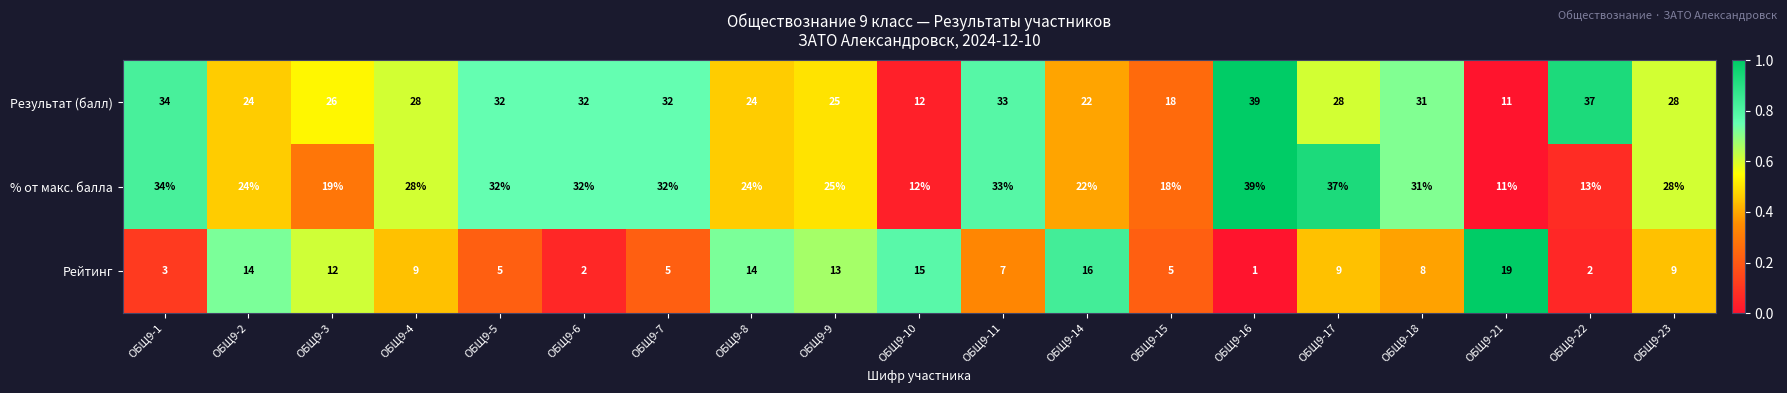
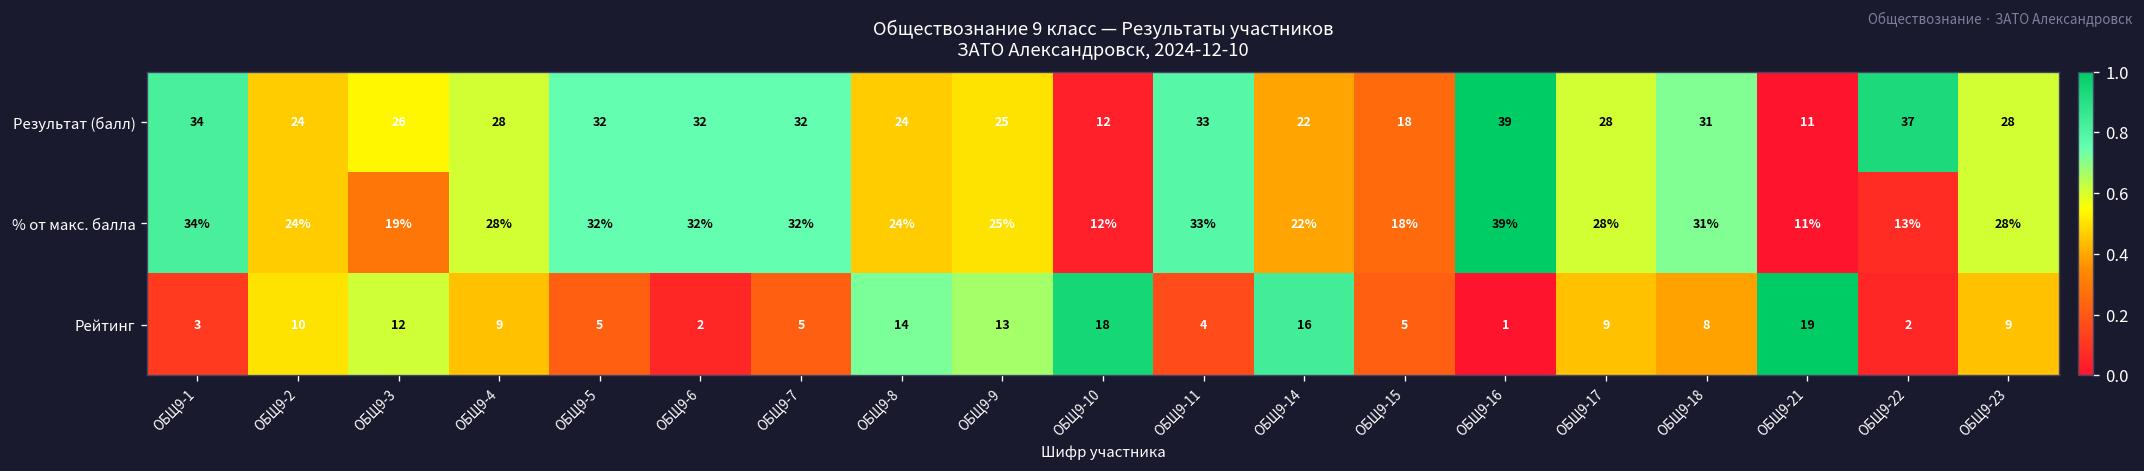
% от макс. балла, ОБЩ9-17: 37% -> 28%
Рейтинг, ОБЩ9-2: 14 -> 10
Рейтинг, ОБЩ9-10: 15 -> 18
Рейтинг, ОБЩ9-11: 7 -> 4
